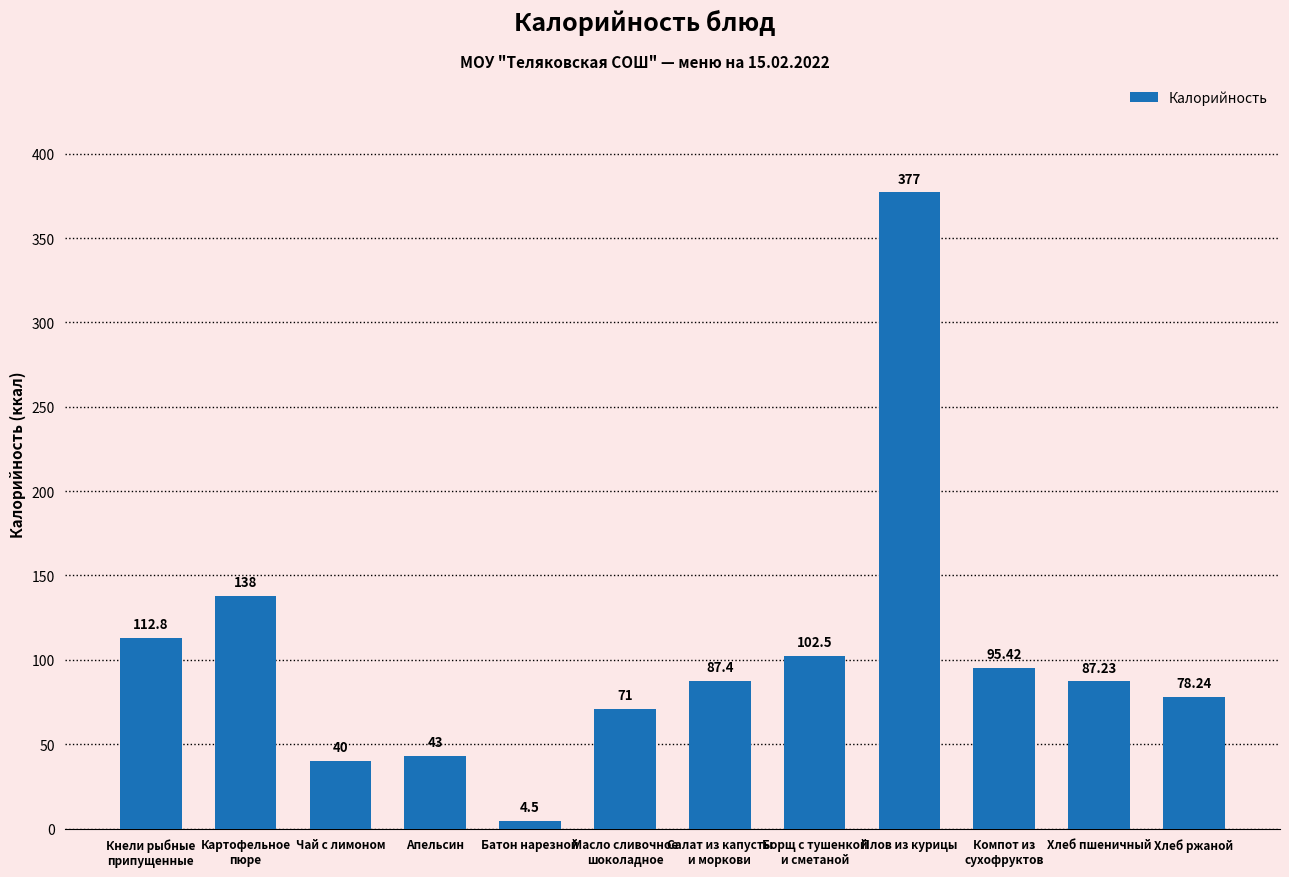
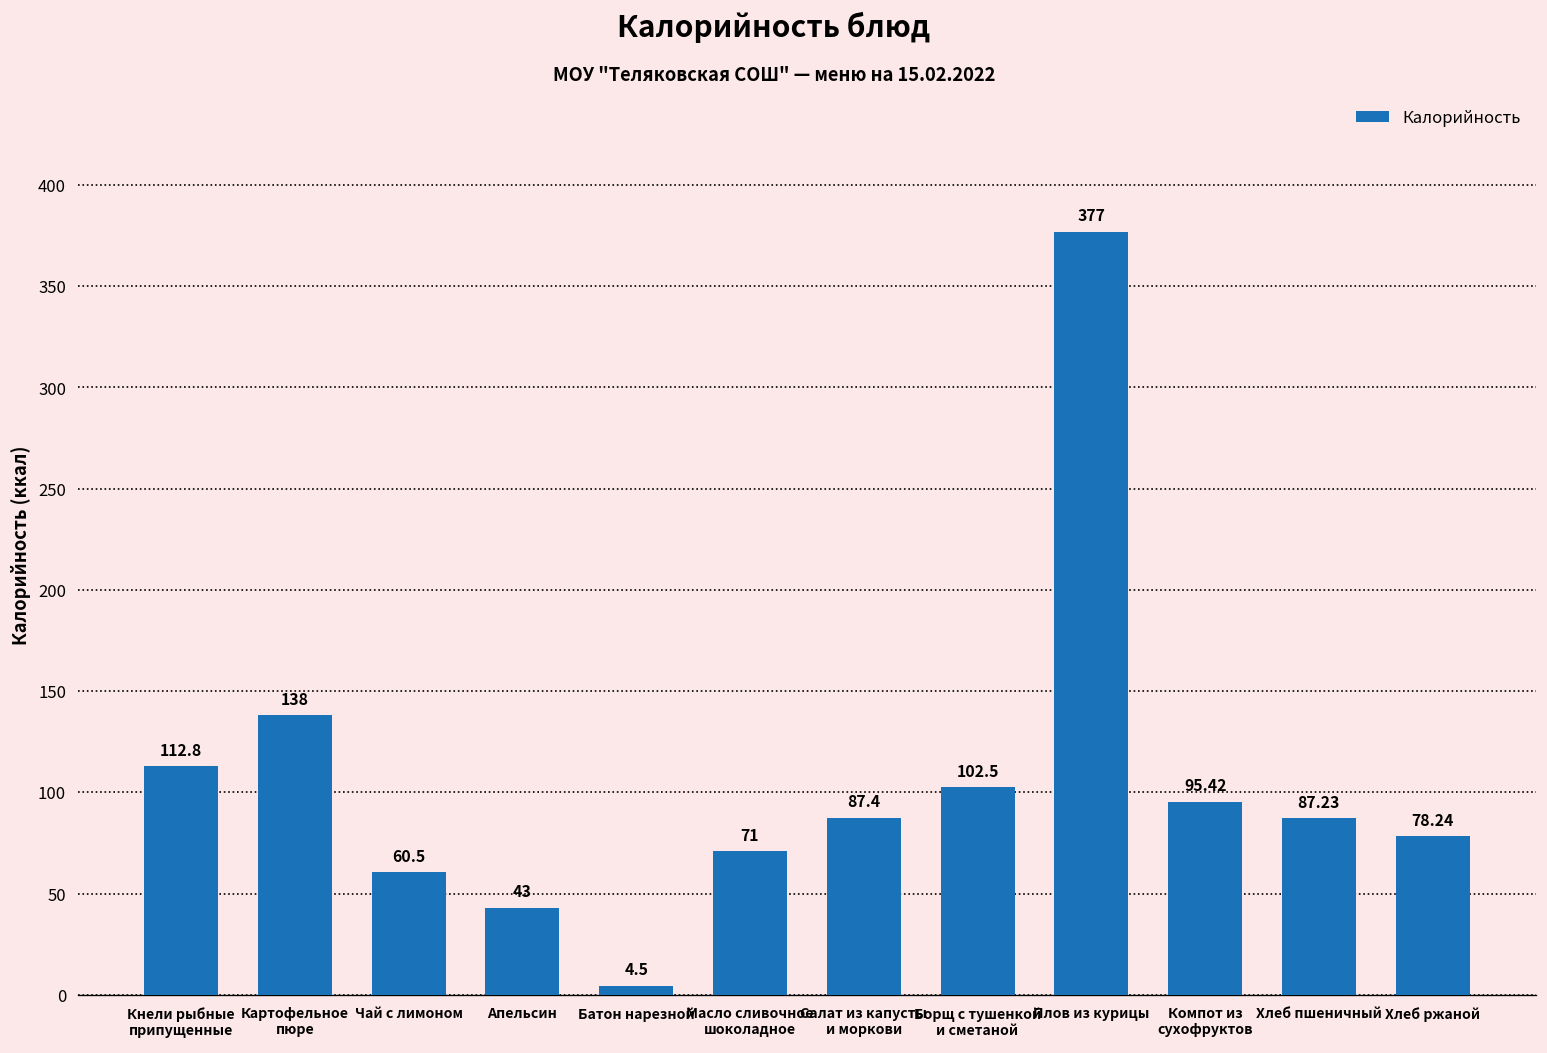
Чай с лимоном: 40 -> 60.5
